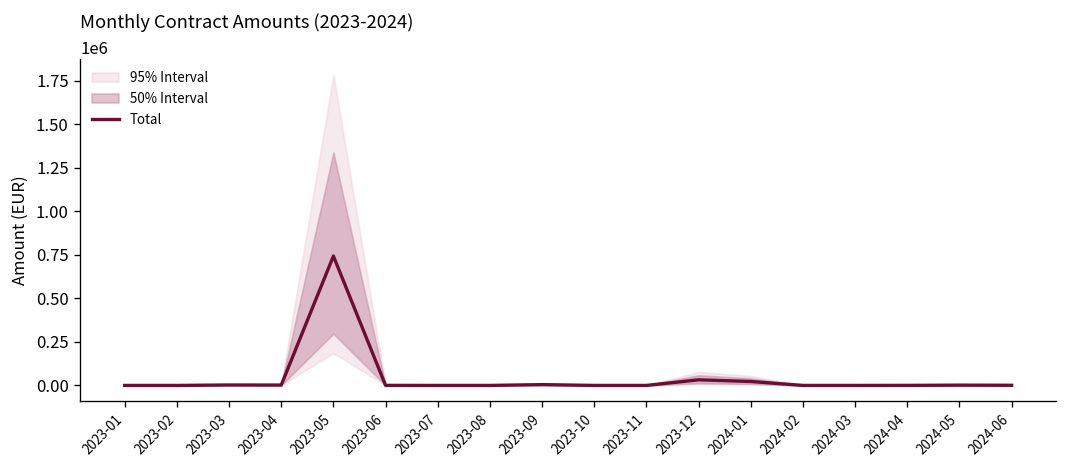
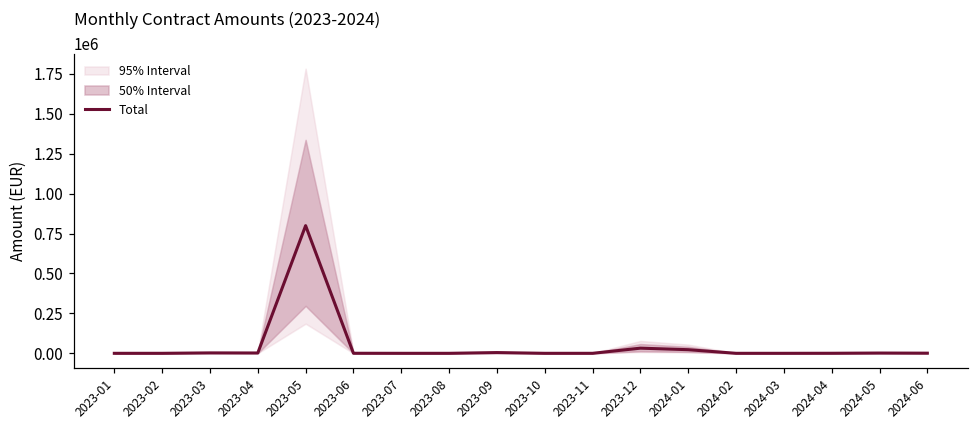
Total, 2023-05: 740000 -> 800000
